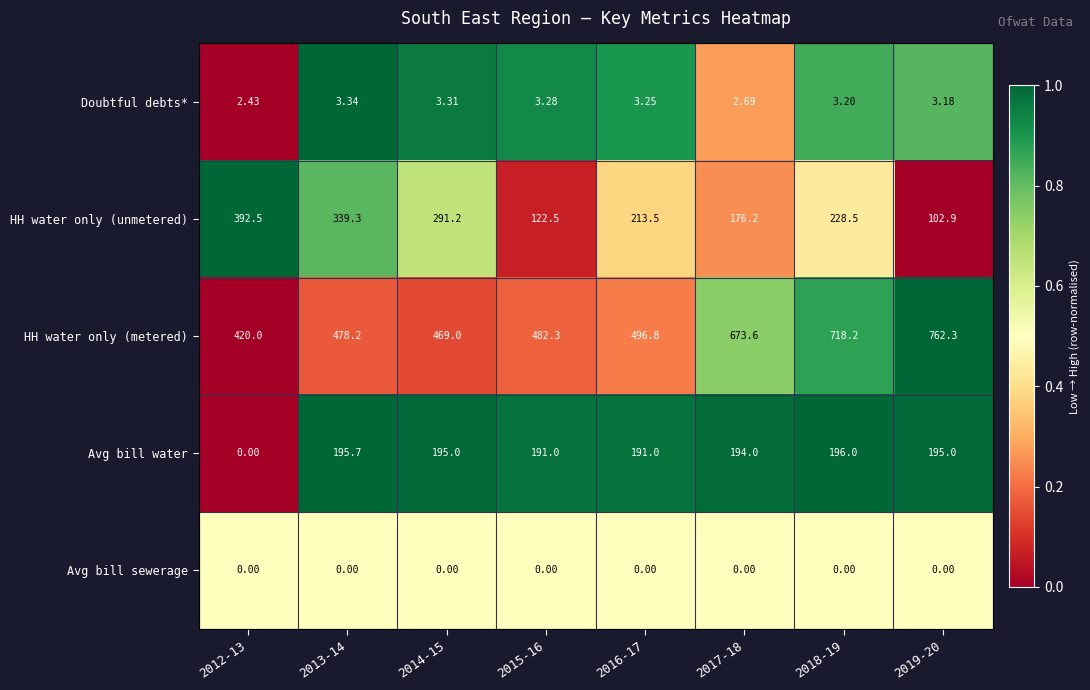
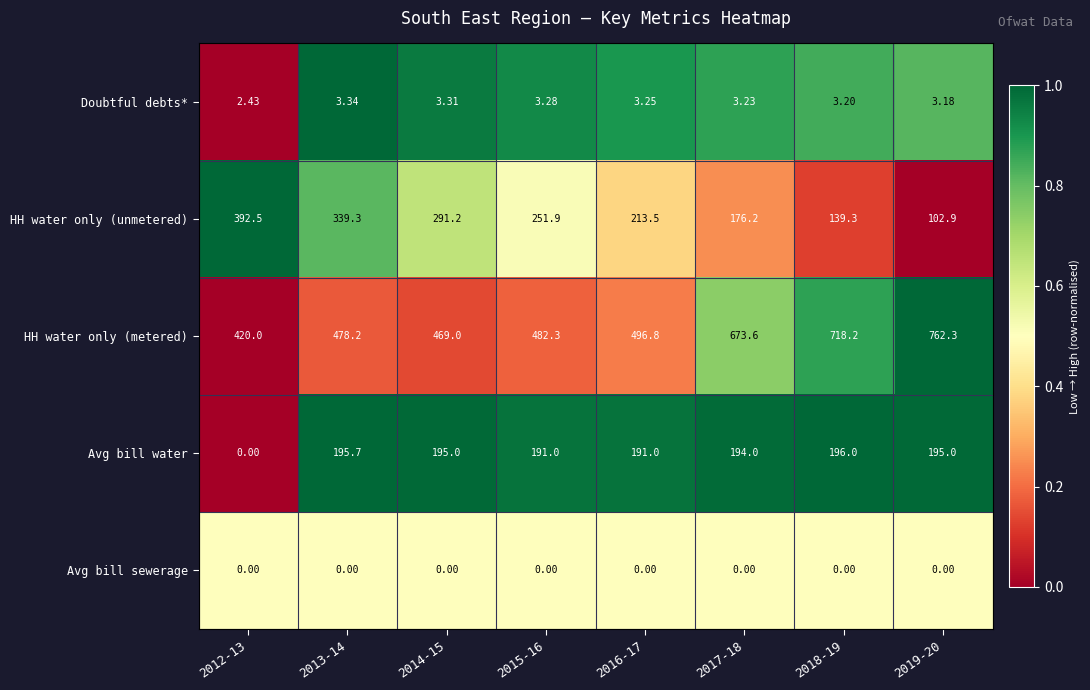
Doubtful debts*, 2017-18: 2.69 -> 3.23
HH water only (unmetered), 2015-16: 122.5 -> 251.9
HH water only (unmetered), 2018-19: 228.5 -> 139.3
